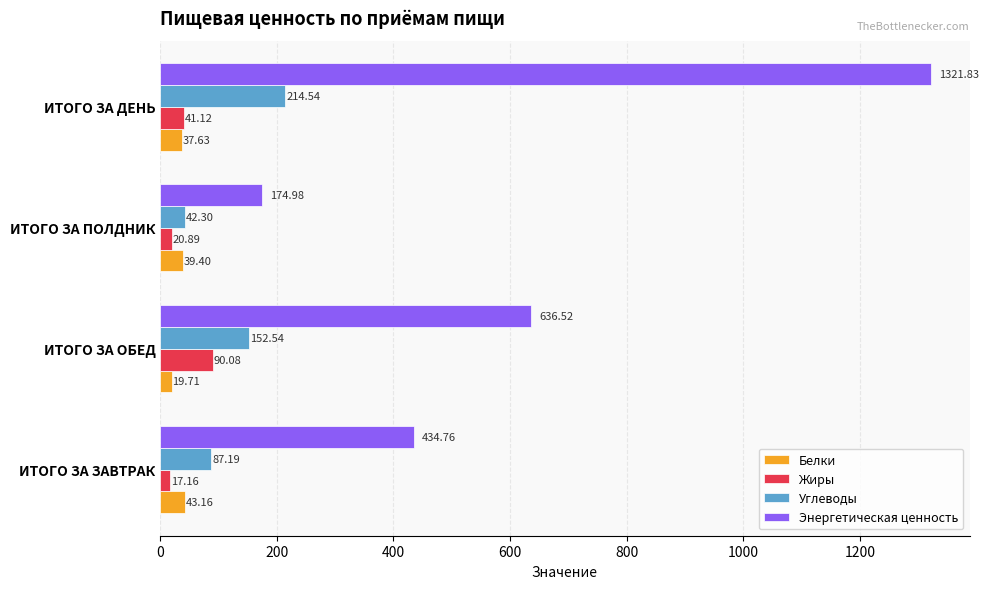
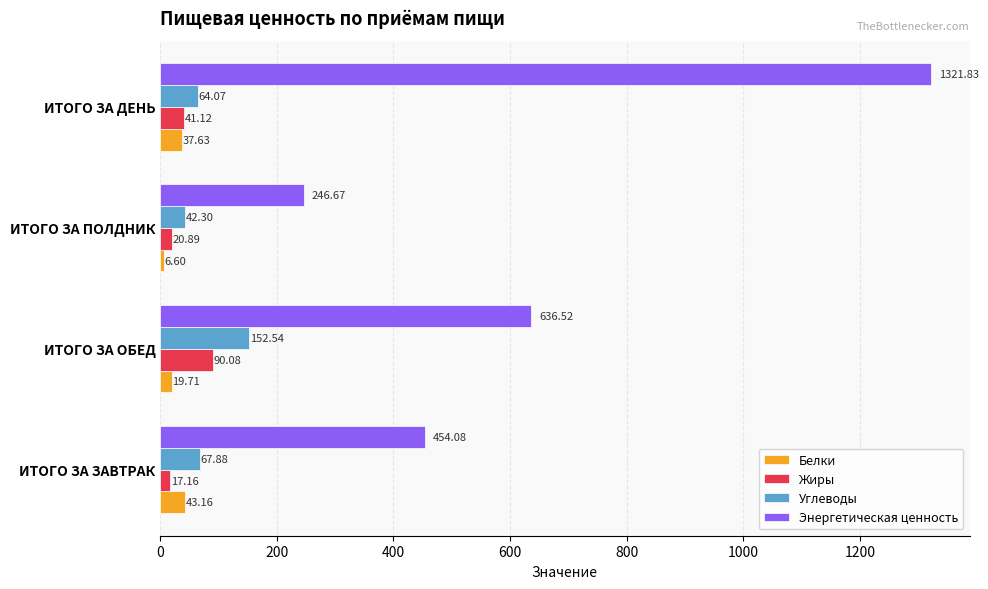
Углеводы, ИТОГО ЗА ДЕНЬ: 214.54 -> 64.07
Энергетическая ценность, ИТОГО ЗА ПОЛДНИК: 174.98 -> 246.67
Белки, ИТОГО ЗА ПОЛДНИК: 39.40 -> 6.60
Энергетическая ценность, ИТОГО ЗА ЗАВТРАК: 434.76 -> 454.08
Углеводы, ИТОГО ЗА ЗАВТРАК: 87.19 -> 67.88
